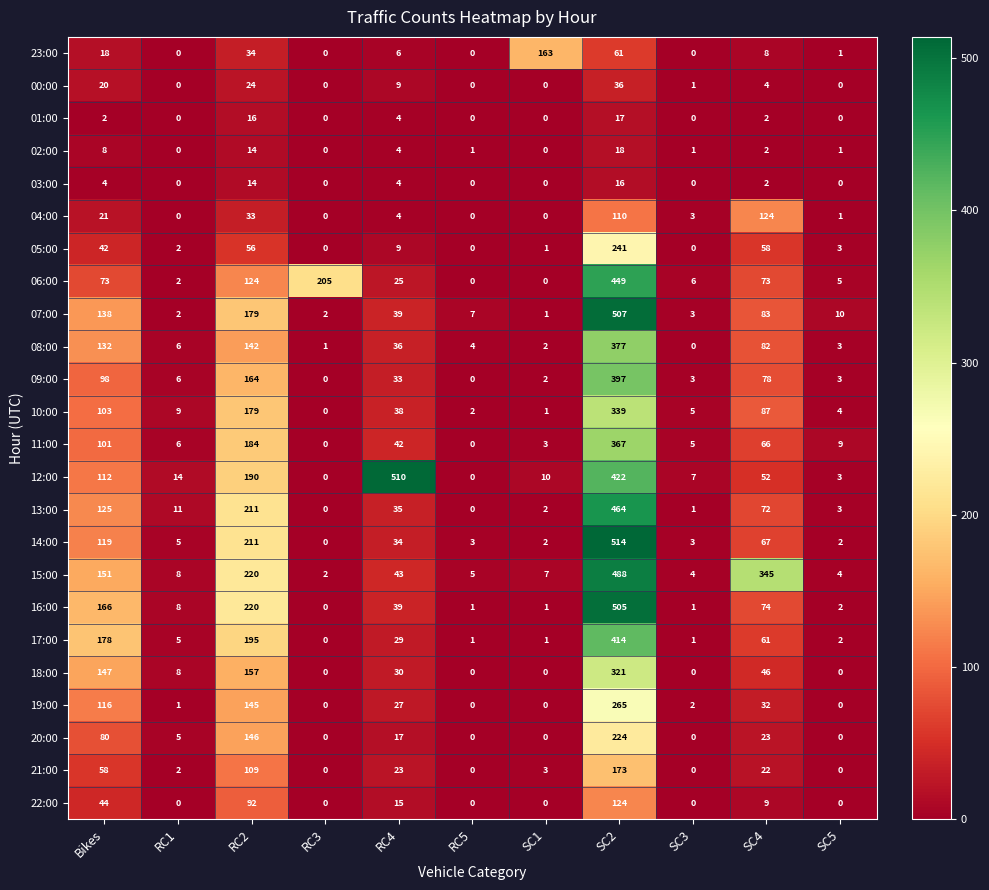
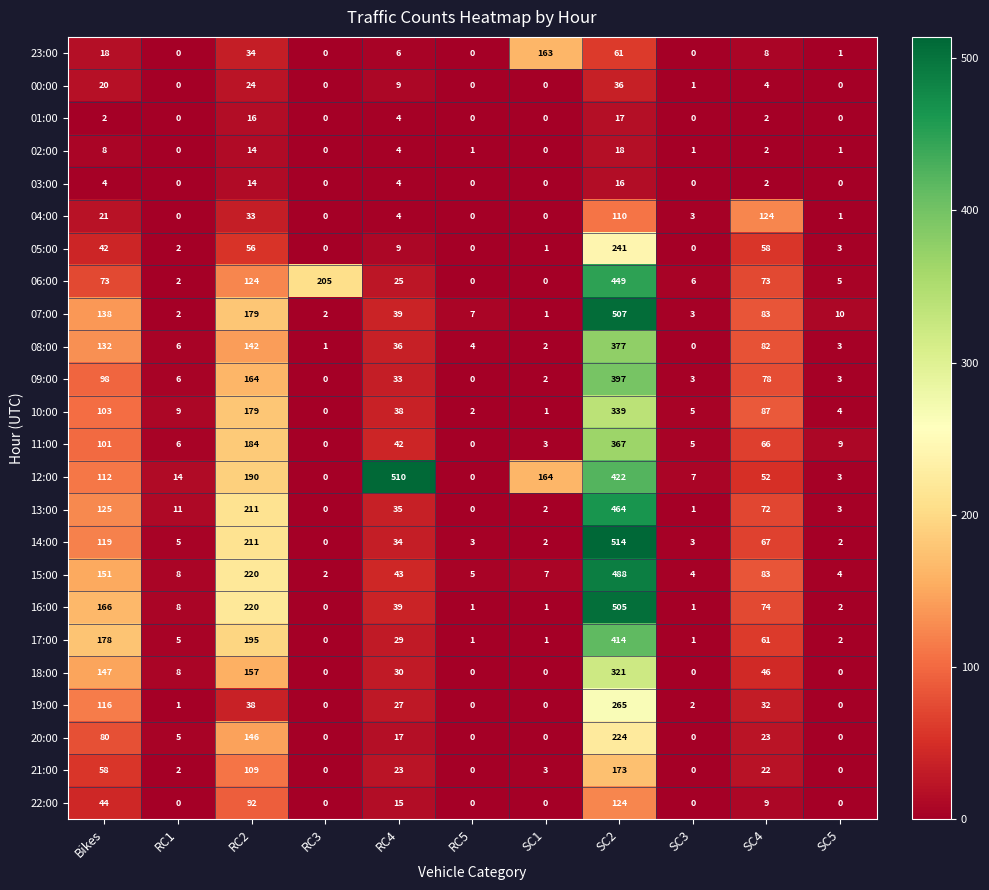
12:00, SC1: 10 -> 164
15:00, SC4: 345 -> 83
19:00, RC2: 145 -> 38
